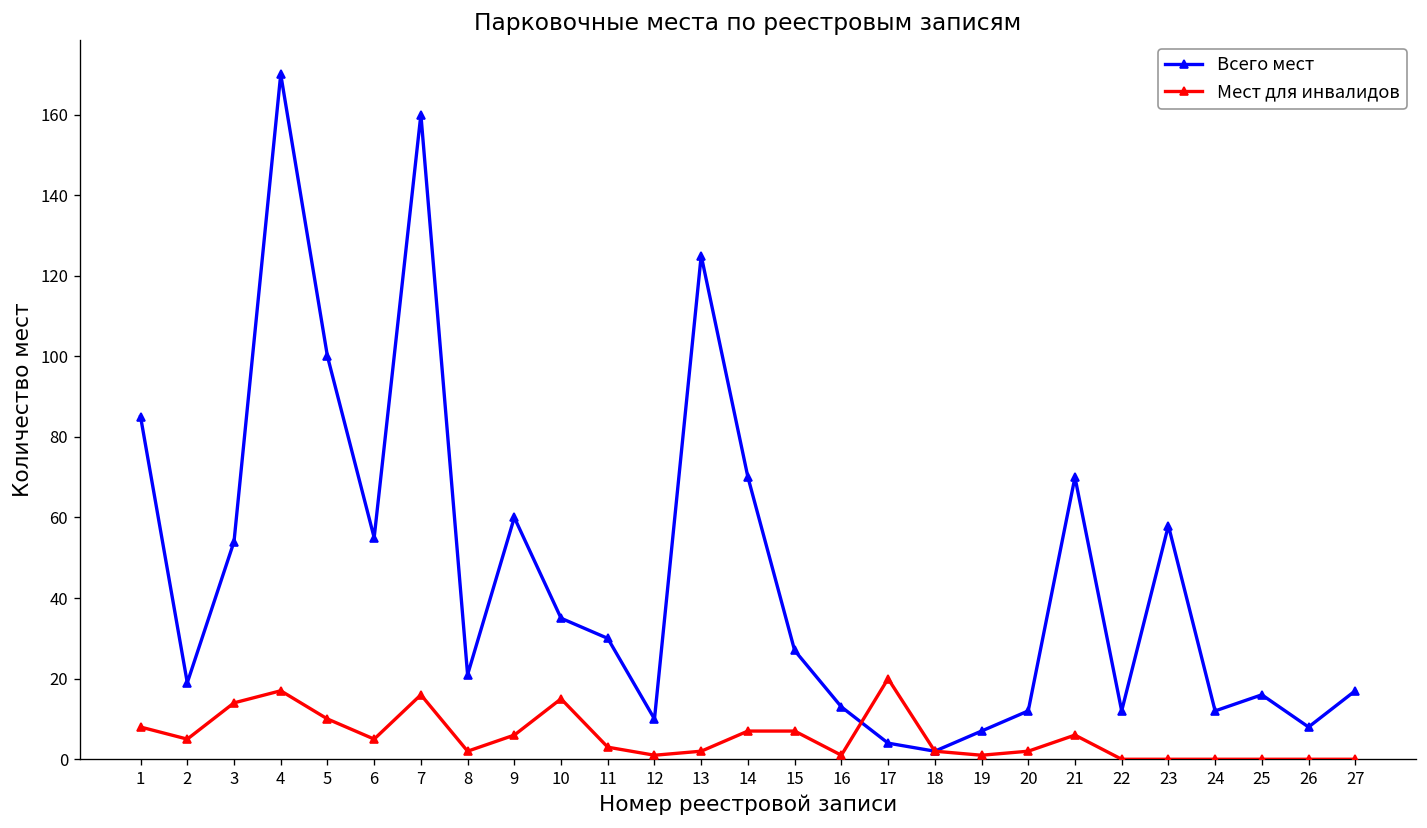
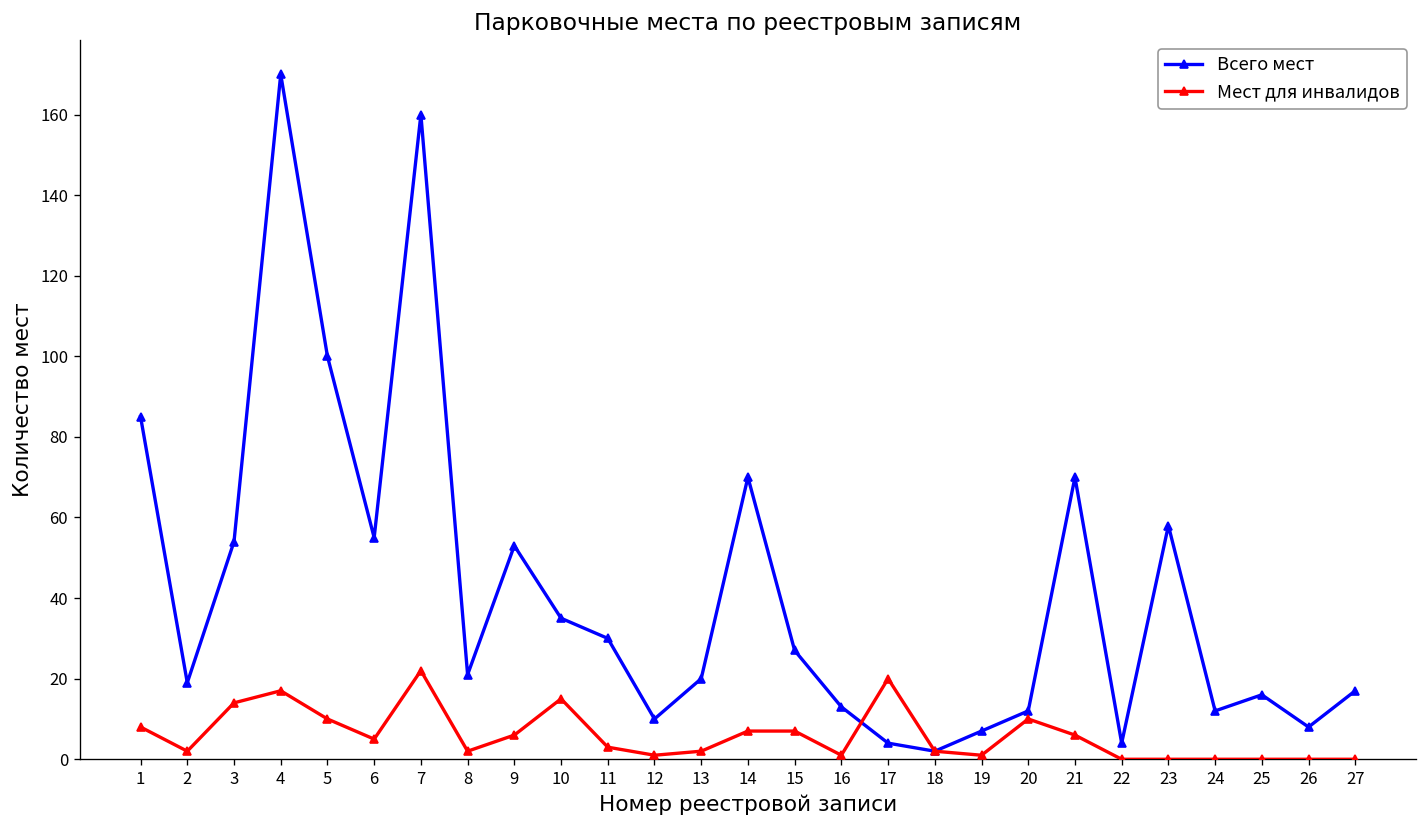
Мест для инвалидов, 2: 5 -> 2
Мест для инвалидов, 7: 16 -> 22
Всего мест, 9: 60 -> 53
Всего мест, 13: 125 -> 20
Мест для инвалидов, 20: 2 -> 10
Всего мест, 22: 12 -> 4
